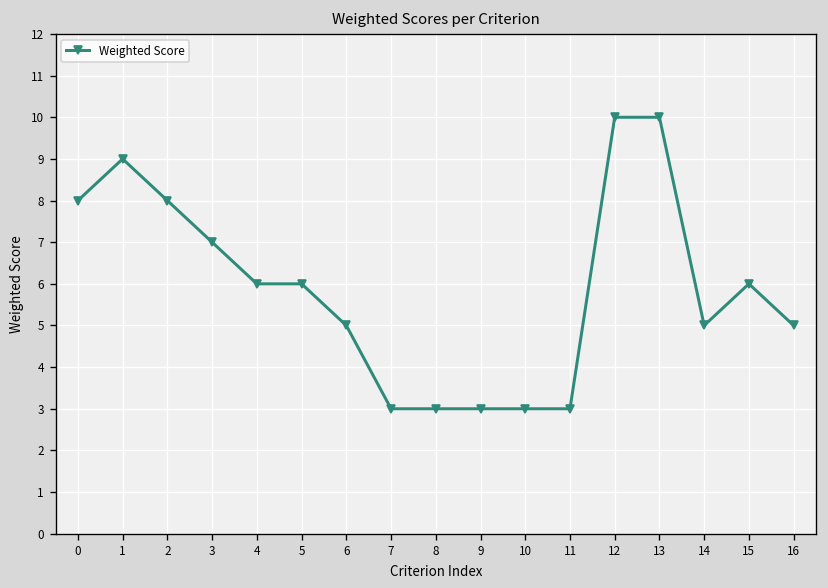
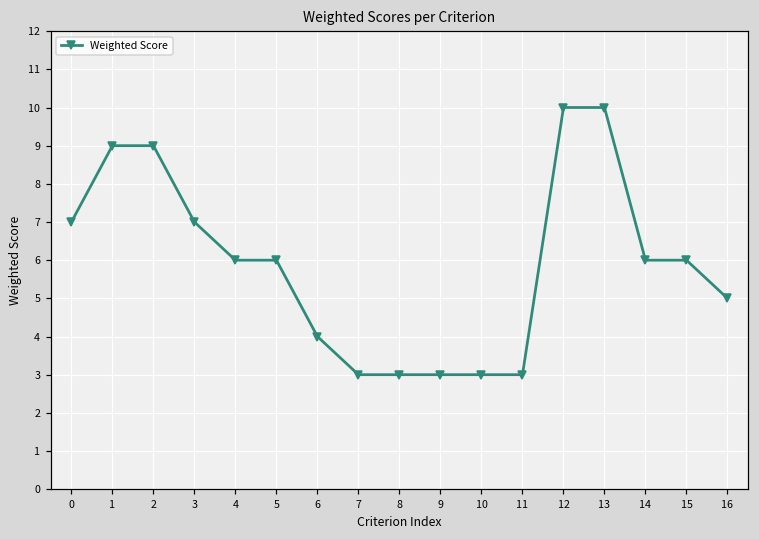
0: 8 -> 7
2: 8 -> 9
6: 5 -> 4
14: 5 -> 6
